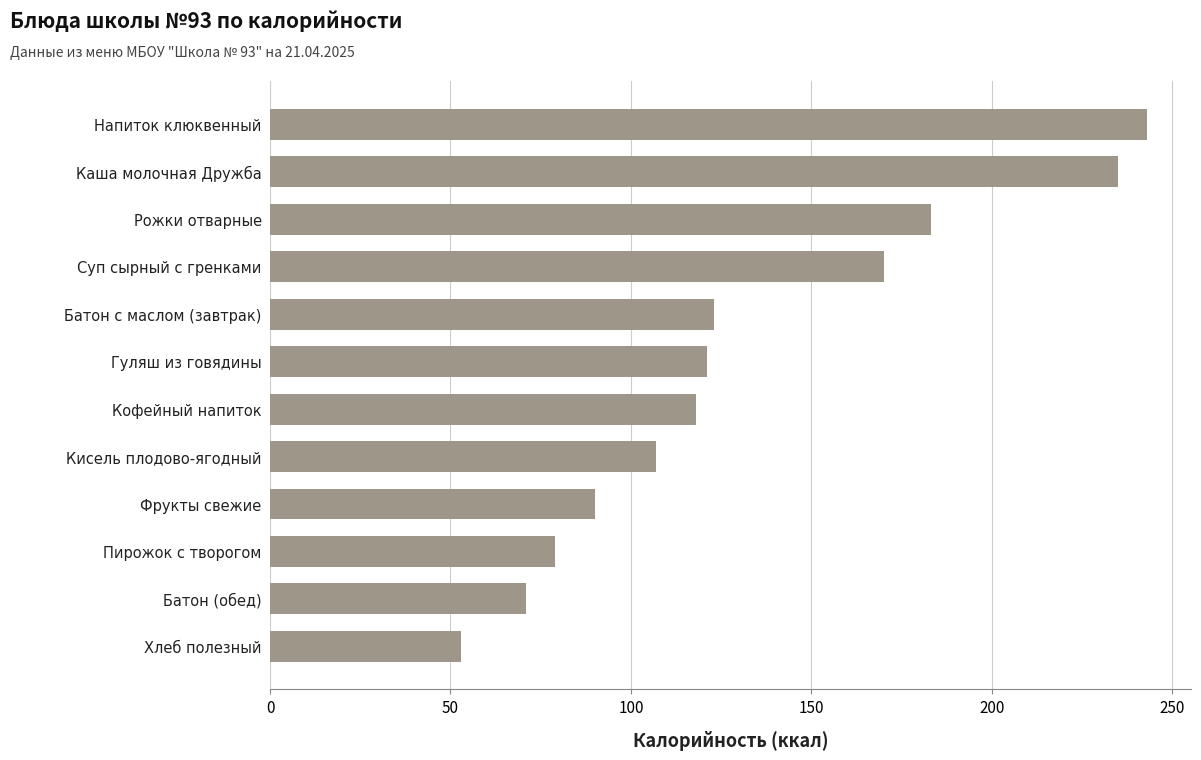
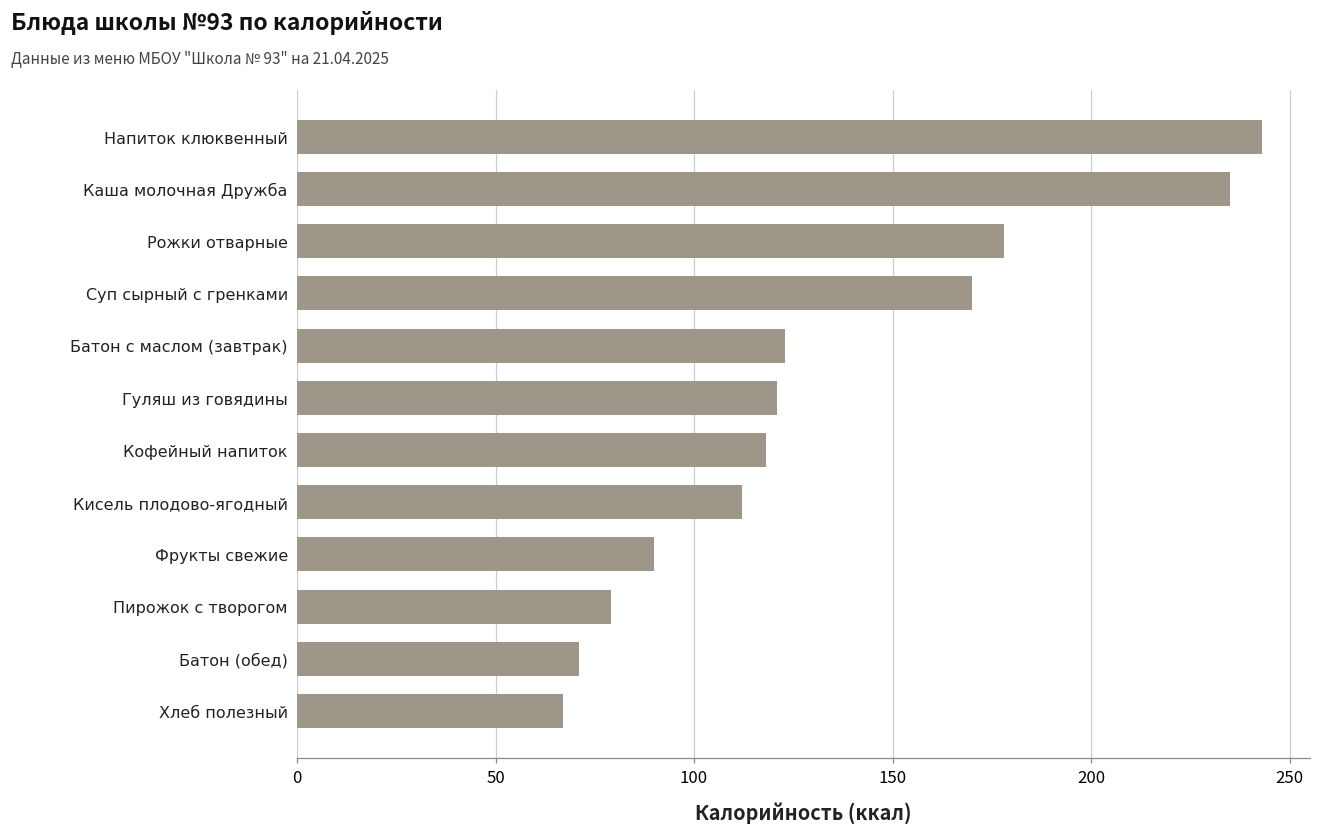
Рожки отварные: 183 -> 178
Кисель плодово-ягодный: 107 -> 112
Хлеб полезный: 53 -> 67
